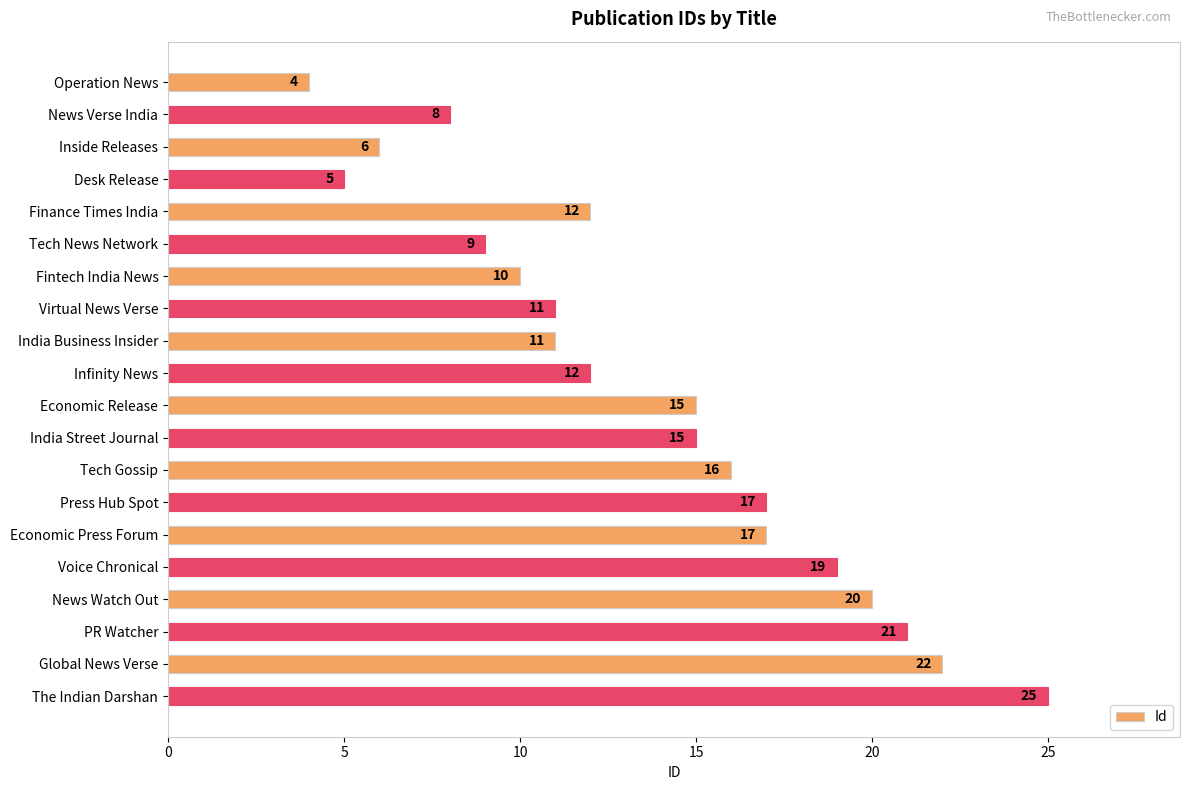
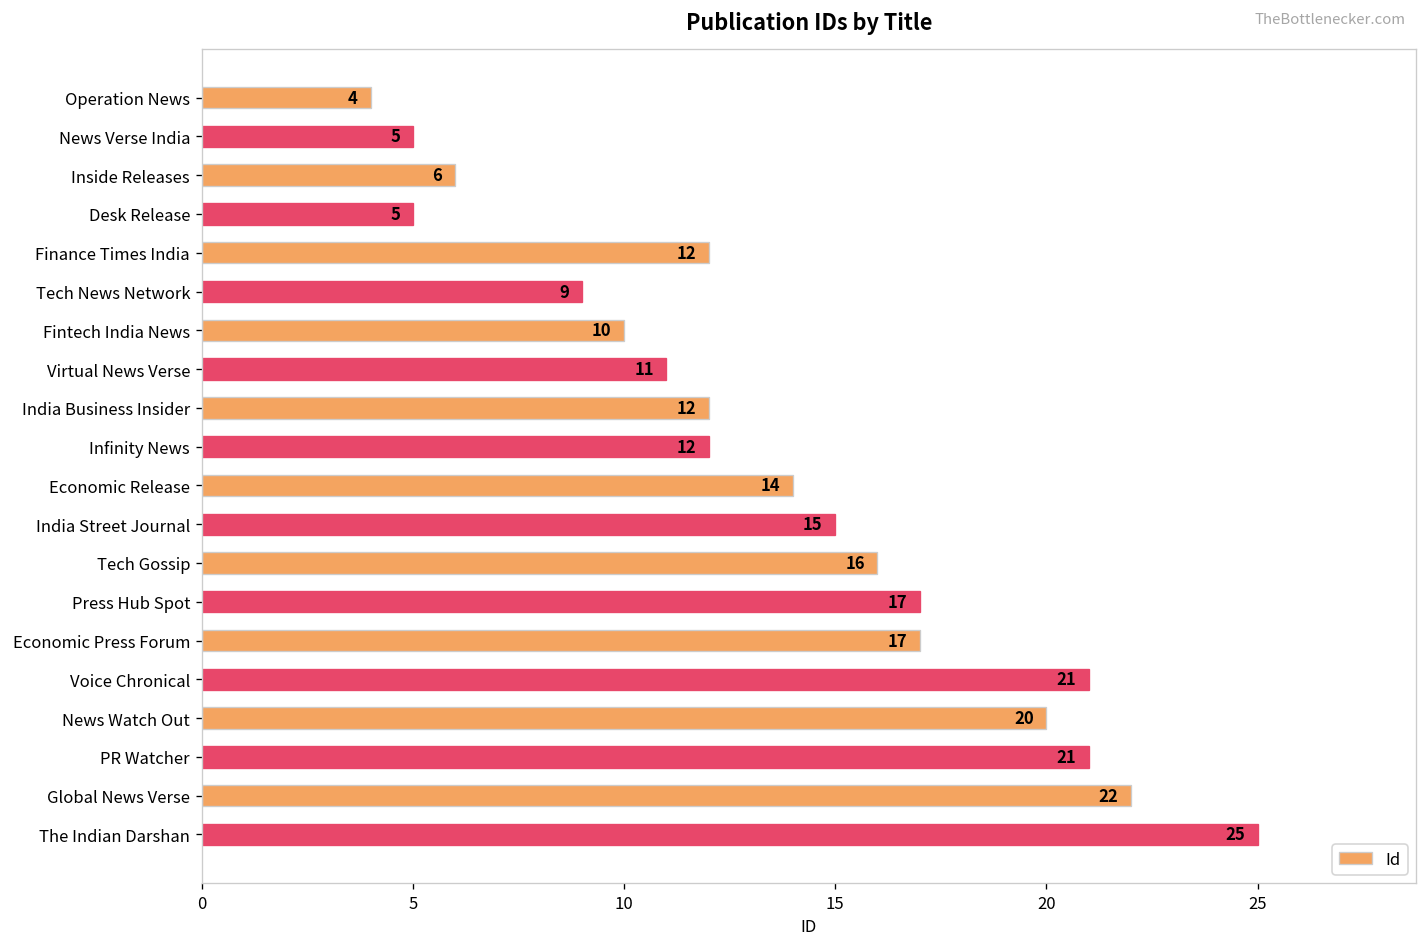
News Verse India: 8 -> 5
India Business Insider: 11 -> 12
Economic Release: 15 -> 14
Voice Chronical: 19 -> 21
